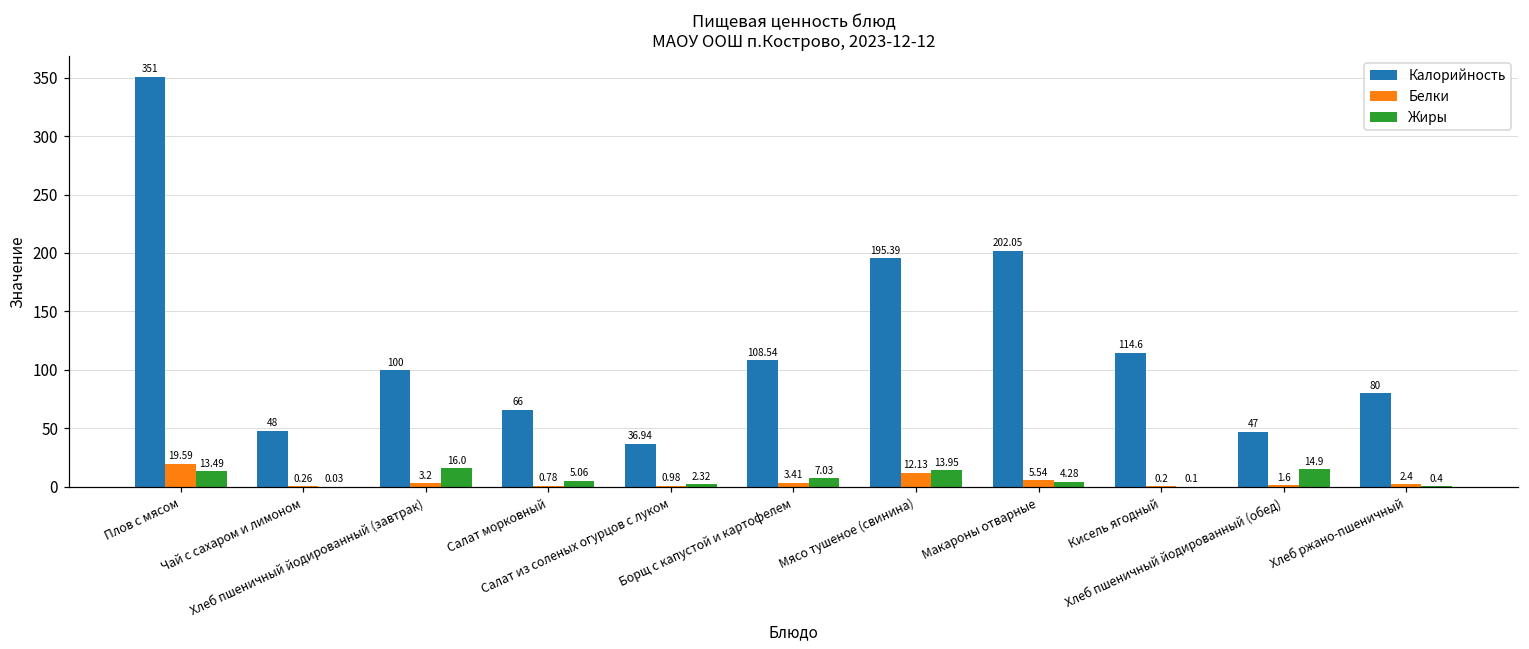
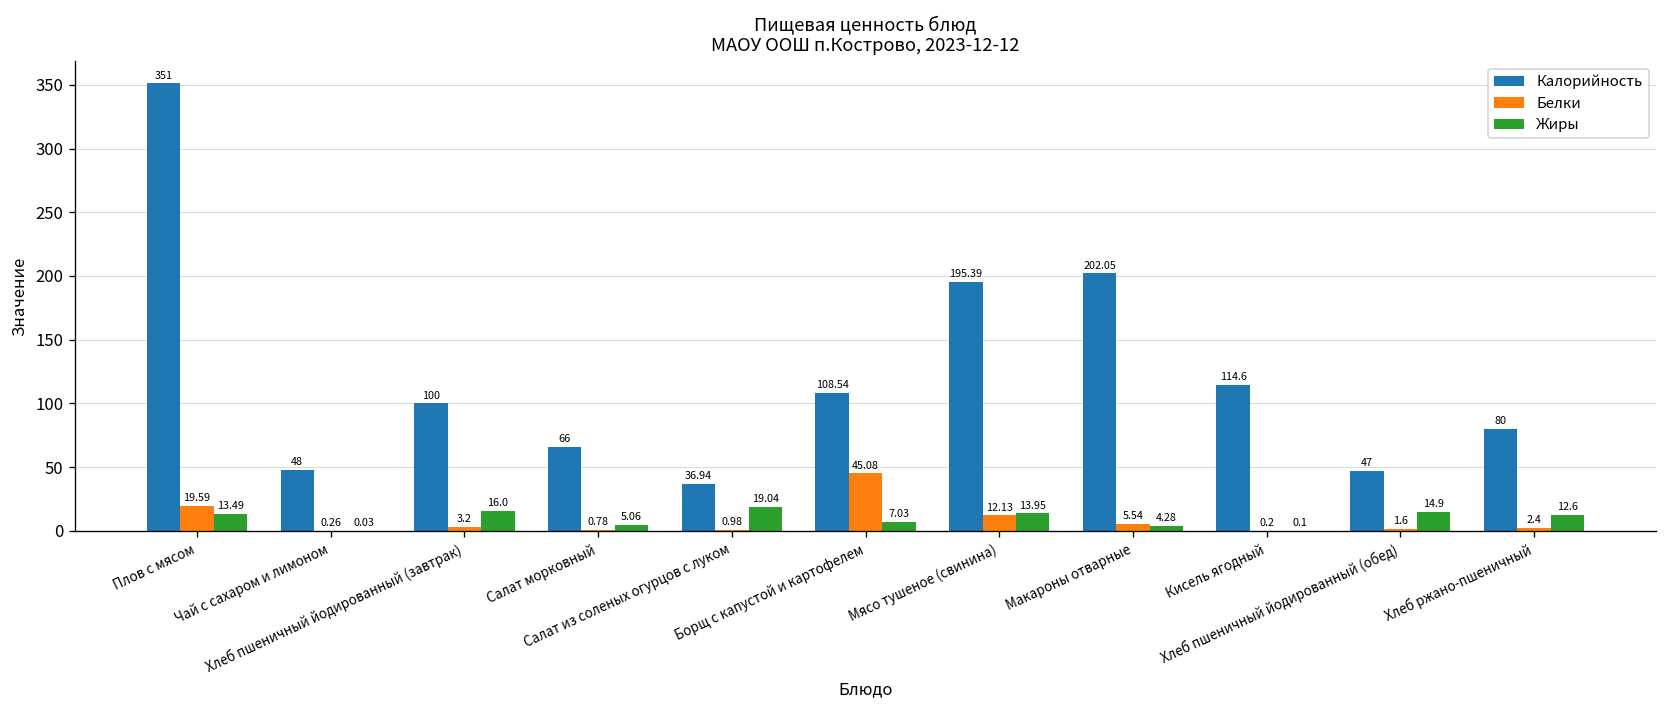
Жиры, Салат из соленых огурцов с луком: 2.32 -> 19.04
Белки, Борщ с капустой и картофелем: 3.41 -> 45.08
Жиры, Хлеб ржано-пшеничный: 0.4 -> 12.6
